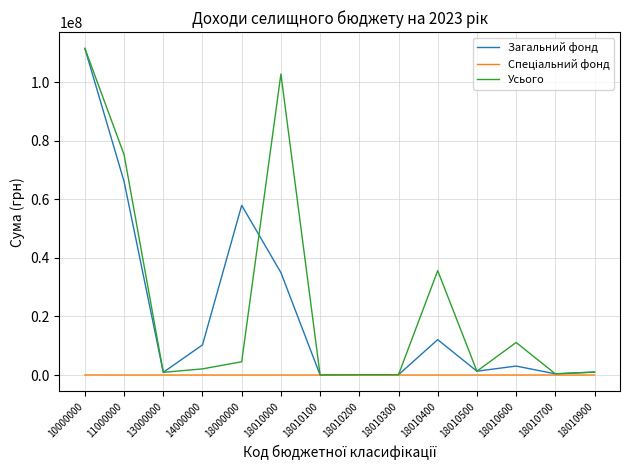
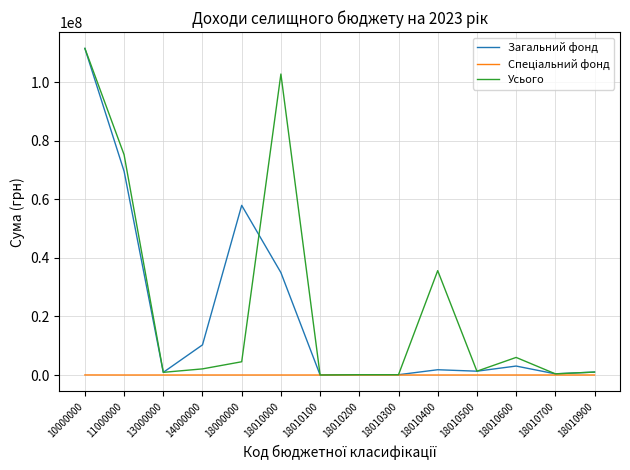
Загальний фонд, 11000000: 66000000 -> 70000000
Загальний фонд, 18010400: 12000000 -> 2000000
Усього, 18010600: 11000000 -> 6000000
